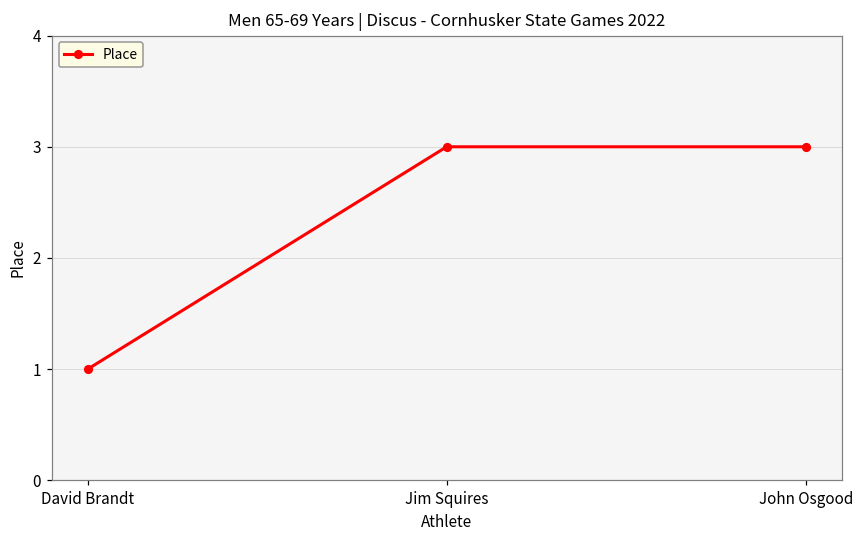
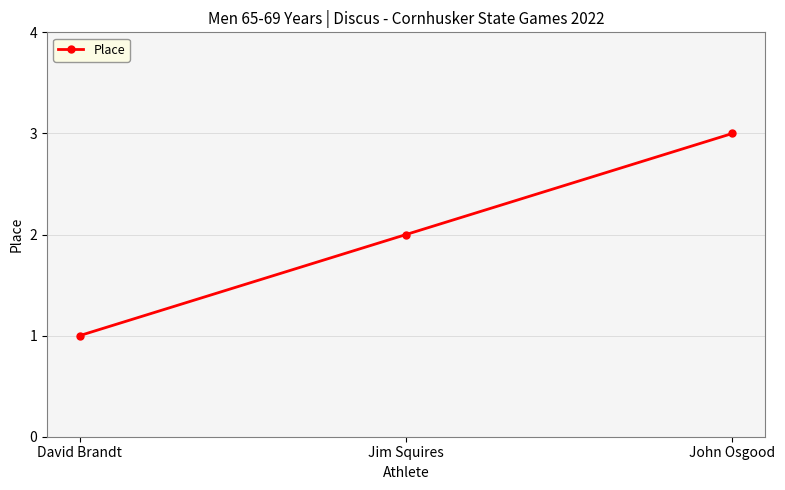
Jim Squires: 3 -> 2
